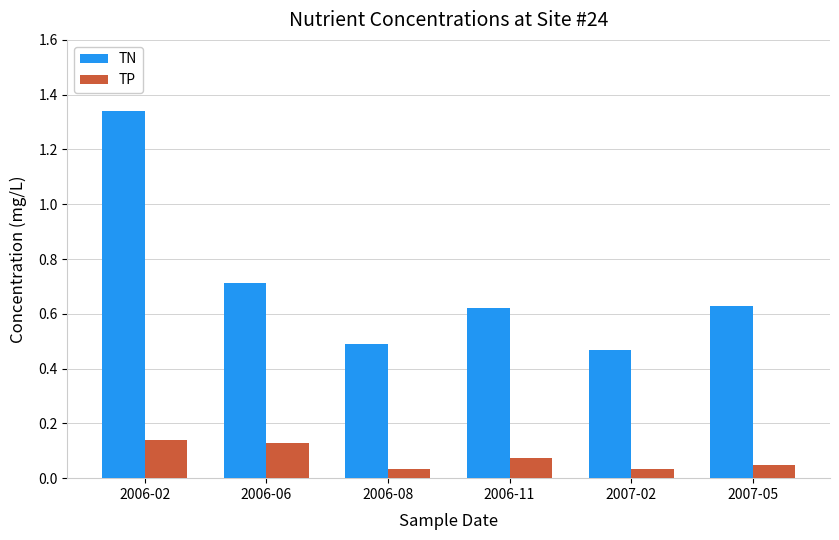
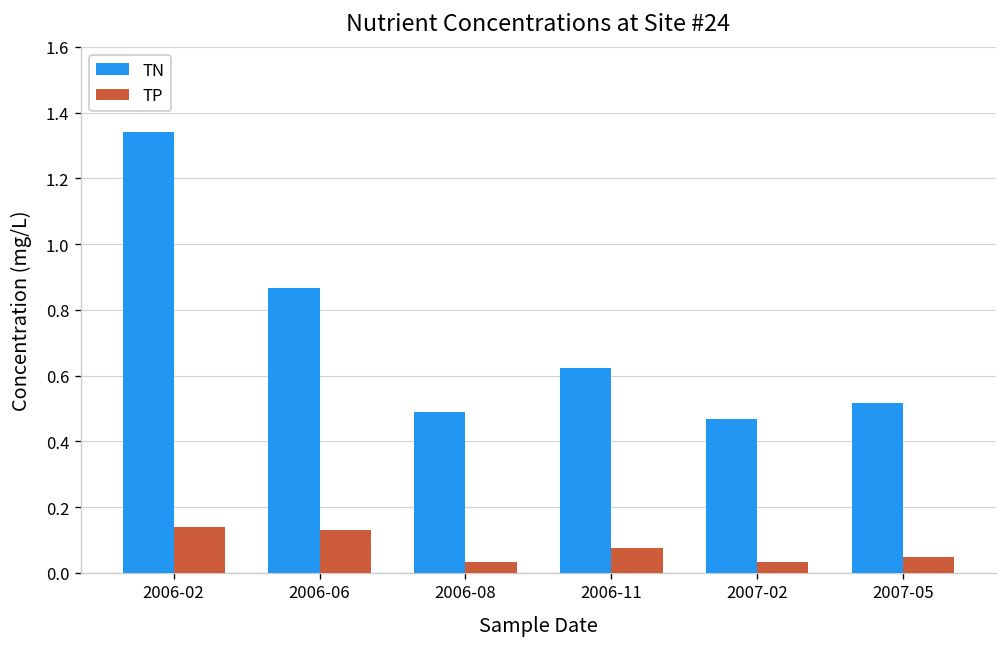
TN, 2006-06: 0.71 -> 0.87
TN, 2007-05: 0.63 -> 0.52
